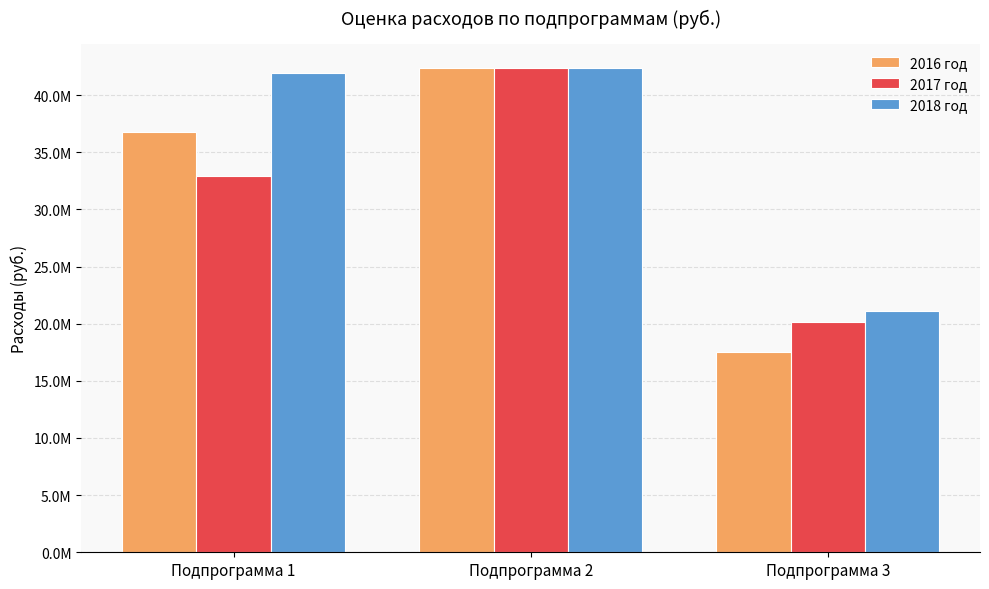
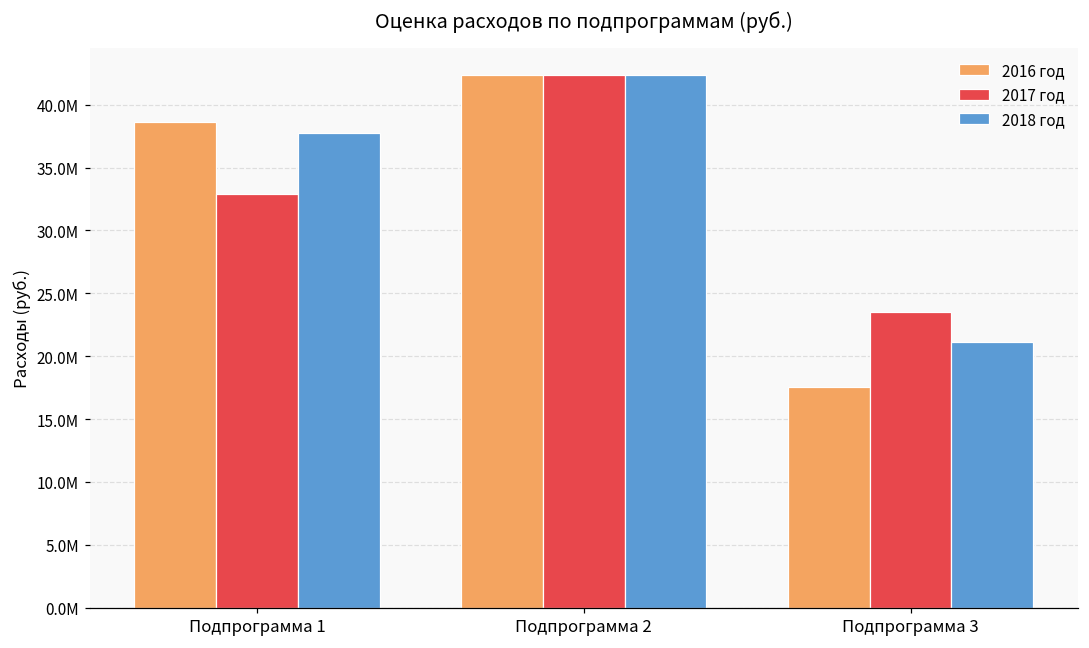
2016 год, Подпрограмма 1: 36800000 -> 38600000
2018 год, Подпрограмма 1: 41900000 -> 37700000
2017 год, Подпрограмма 3: 20200000 -> 23500000
